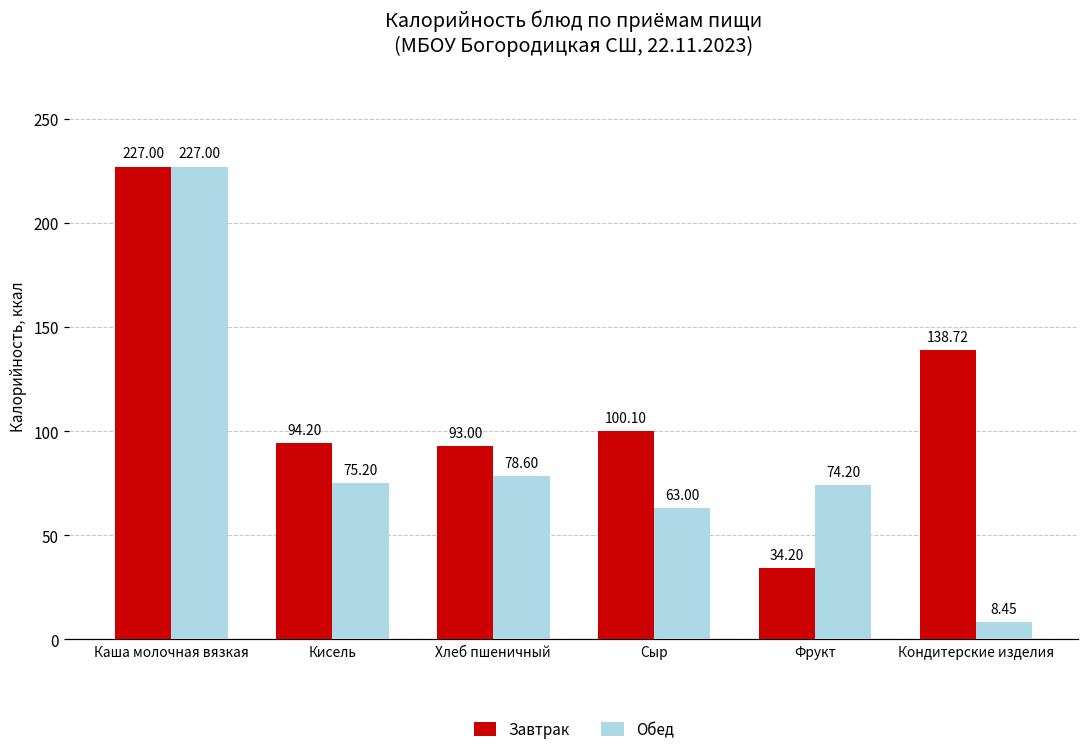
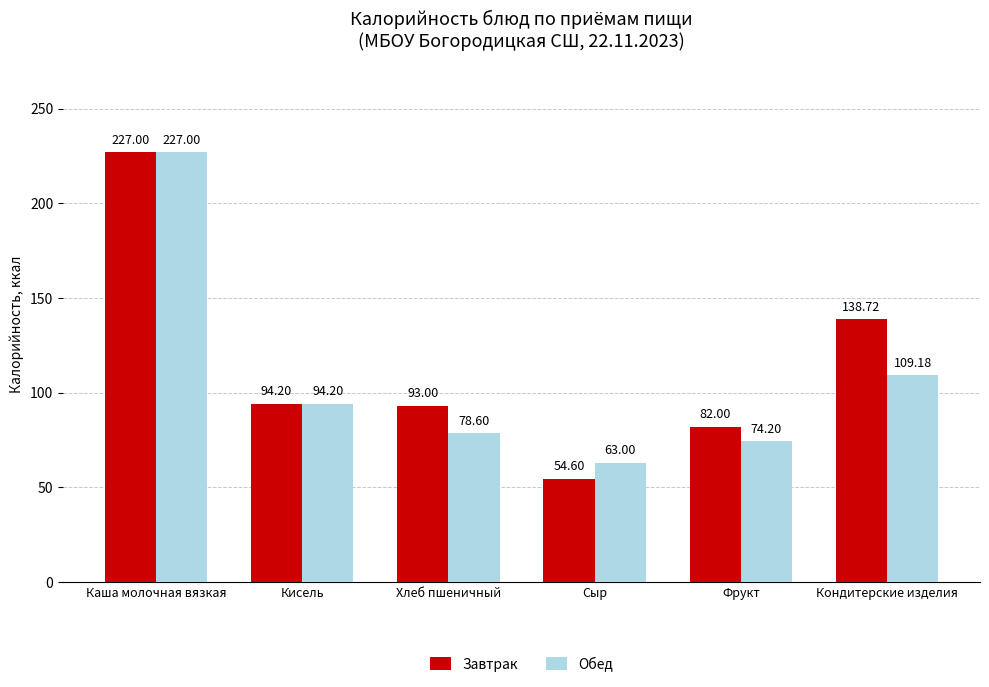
Обед, Кисель: 75.20 -> 94.20
Завтрак, Сыр: 100.10 -> 54.60
Завтрак, Фрукт: 34.20 -> 82.00
Обед, Кондитерские изделия: 8.45 -> 109.18
